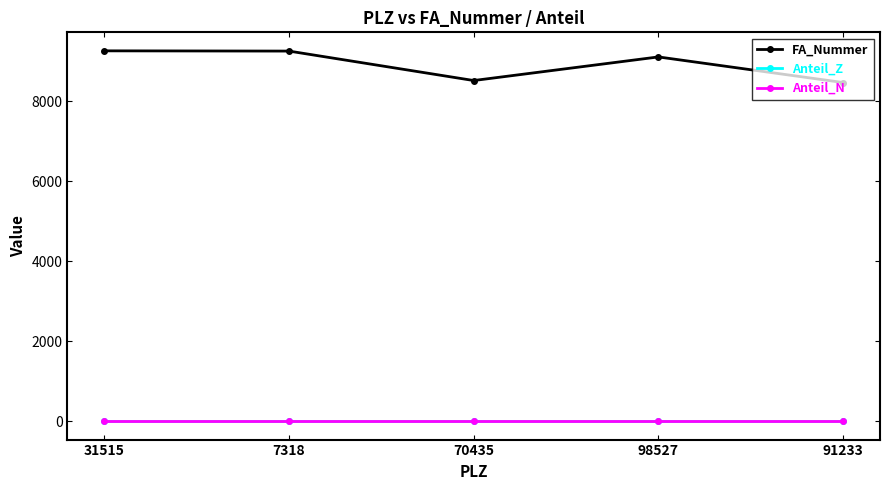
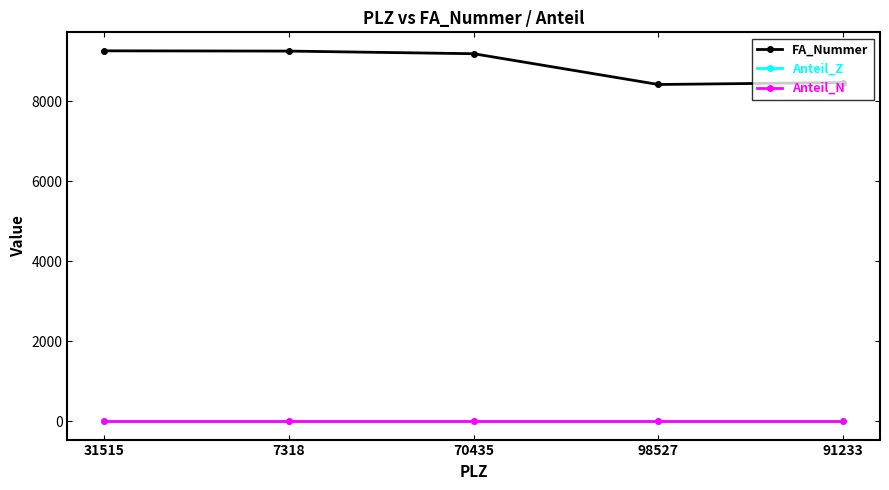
FA_Nummer, 70435: 8500 -> 9200
FA_Nummer, 98527: 9100 -> 8400
